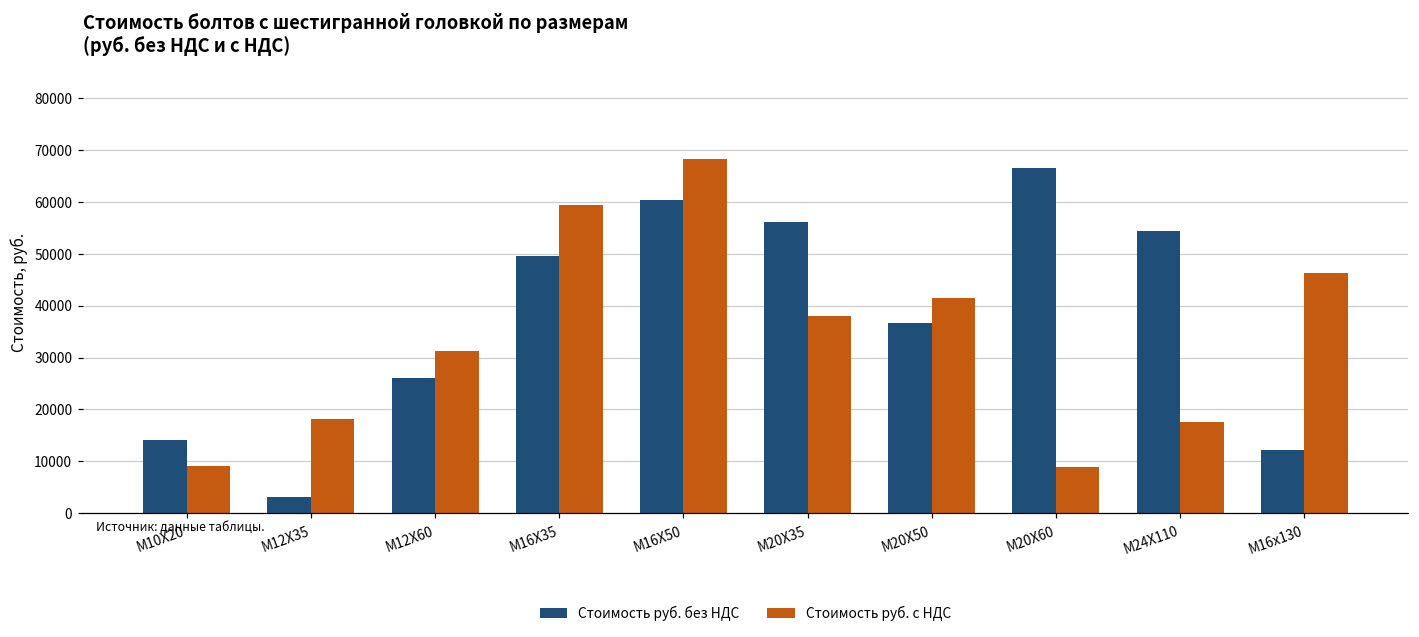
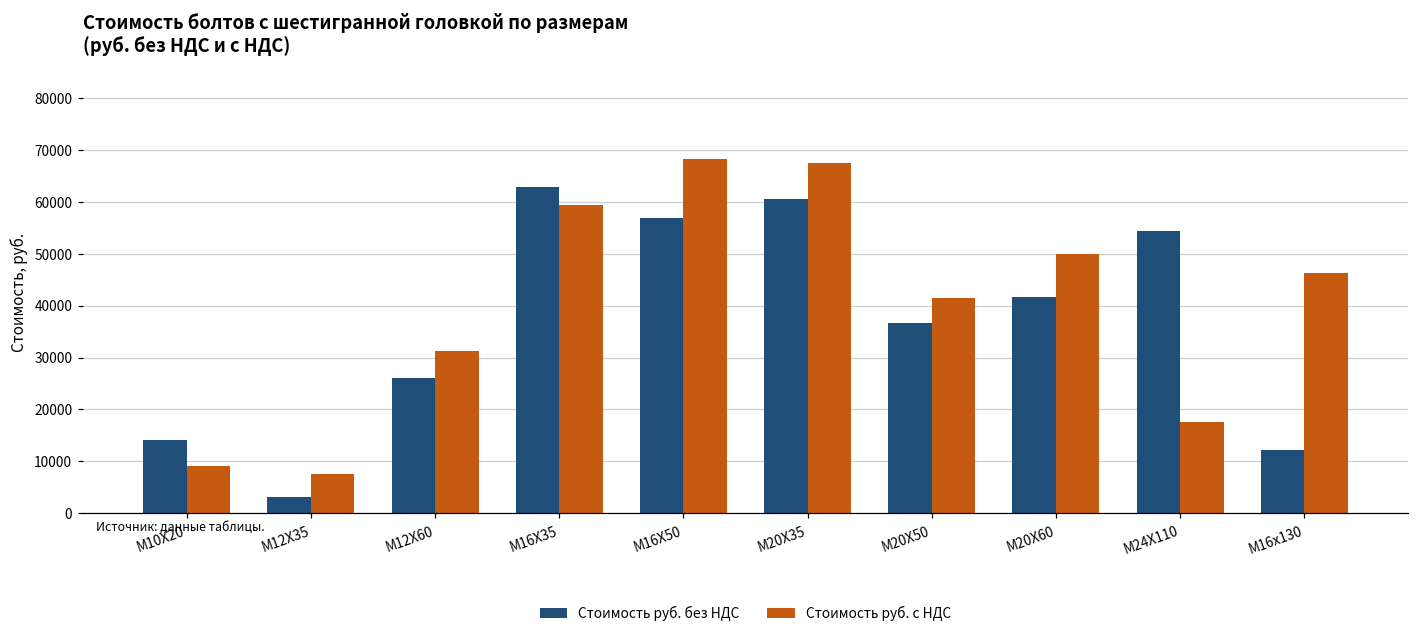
Стоимость руб. с НДС, М12Х35: 18000 -> 8000
Стоимость руб. без НДС, М16Х35: 50000 -> 63000
Стоимость руб. без НДС, М16Х50: 60000 -> 57000
Стоимость руб. без НДС, М20Х35: 56000 -> 61000
Стоимость руб. с НДС, М20Х35: 38000 -> 67000
Стоимость руб. без НДС, М20Х60: 67000 -> 42000
Стоимость руб. с НДС, М20Х60: 9000 -> 50000
